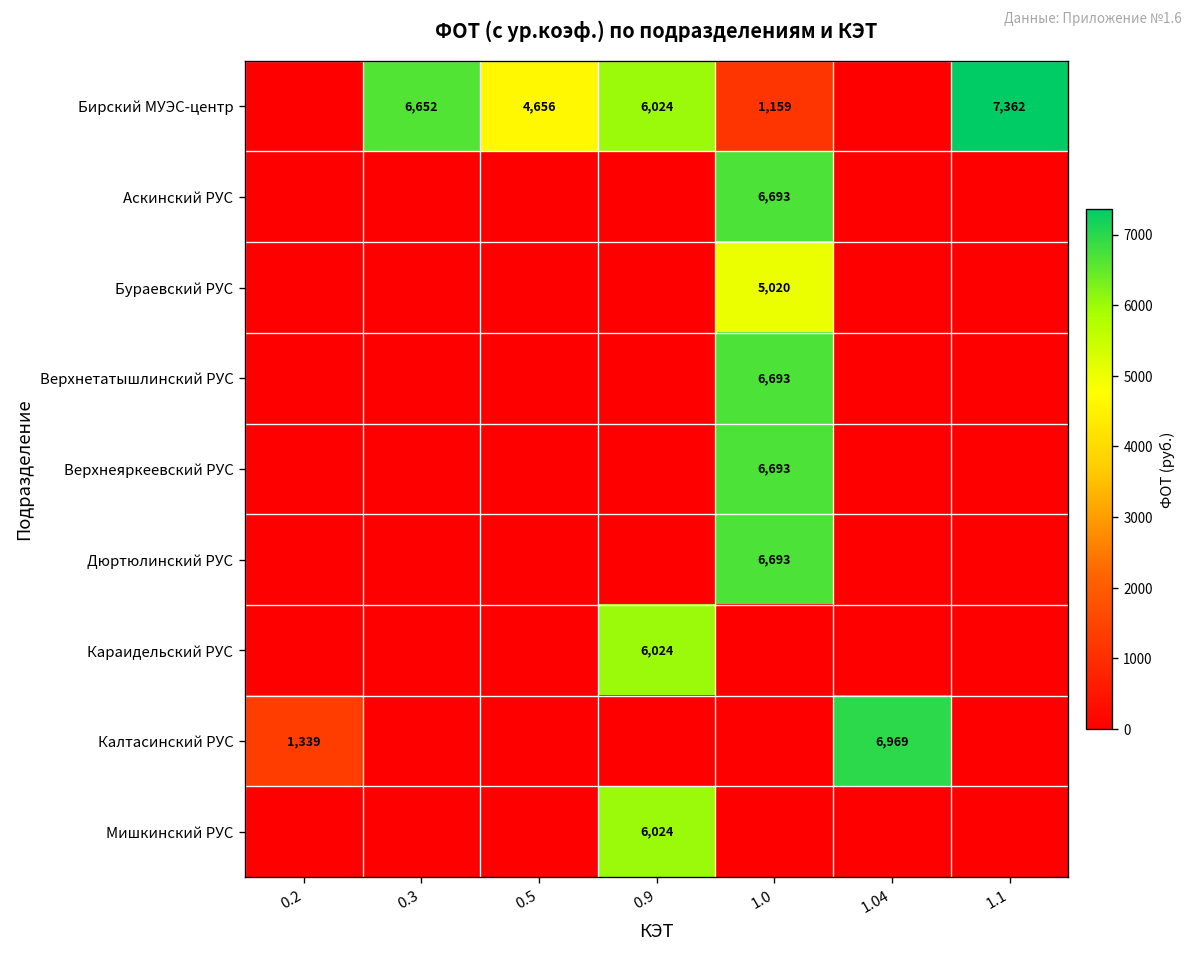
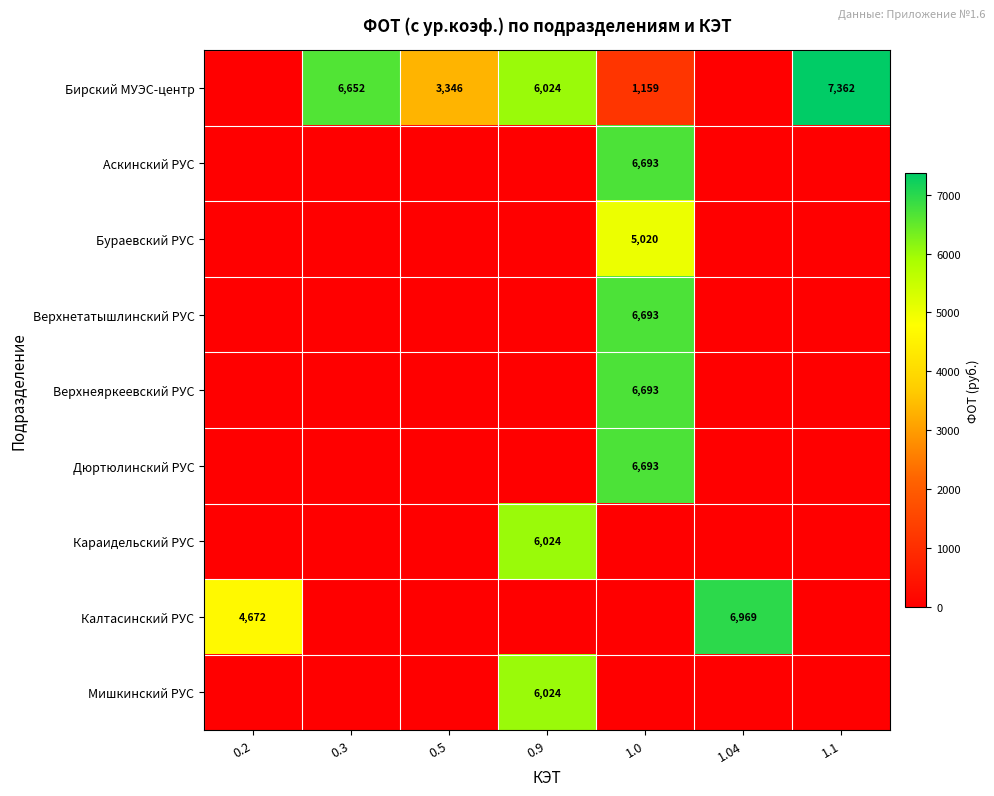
Бирский МУЭС-центр, 0.5: 4,656 -> 3,346
Калтасинский РУС, 0.2: 1,339 -> 4,672
